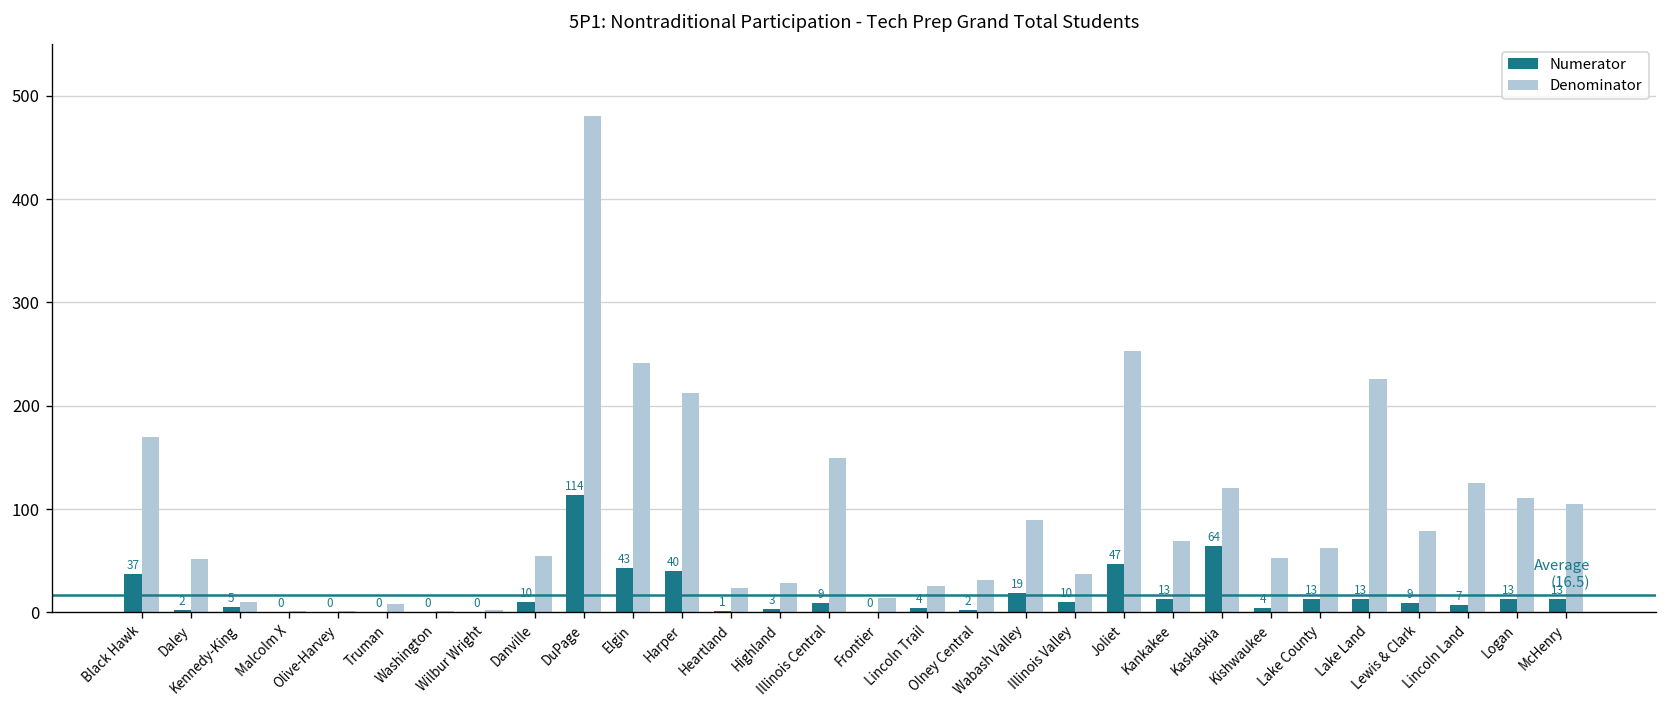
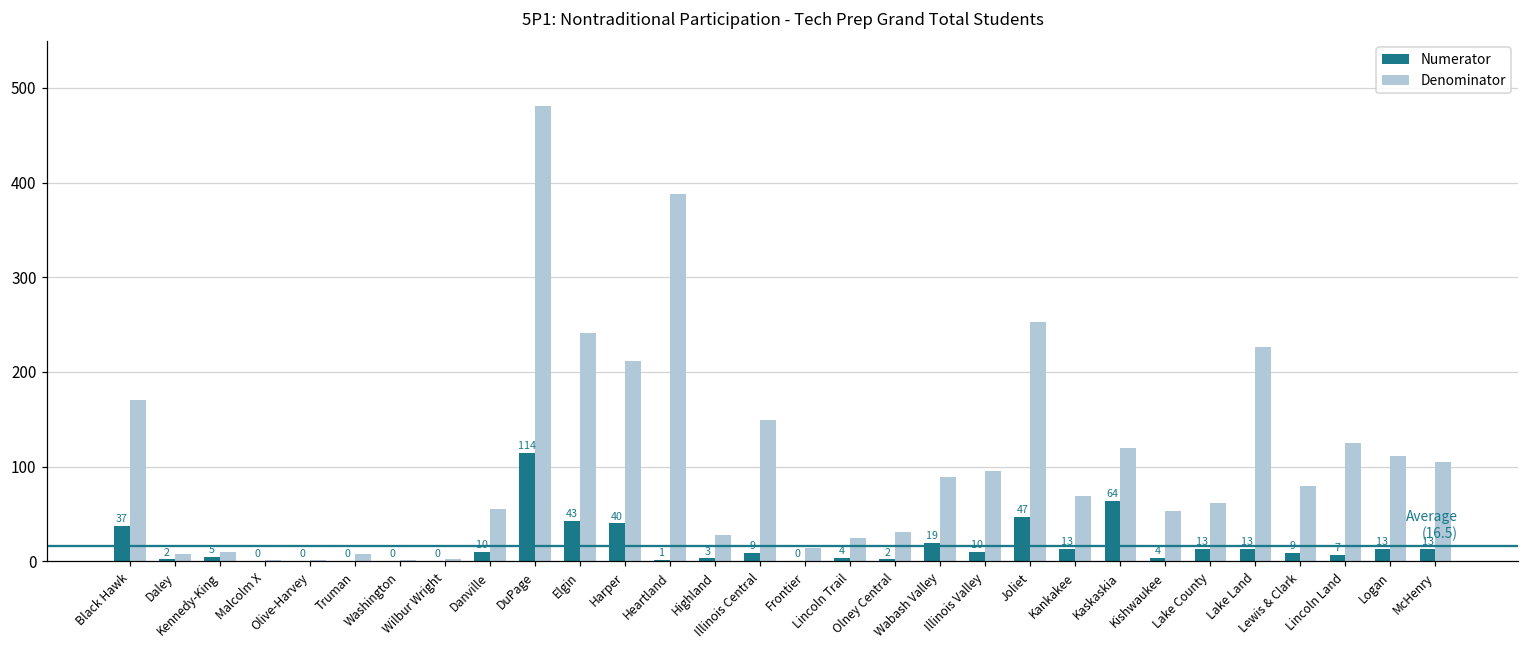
Denominator, Daley: 50 -> 10
Denominator, Heartland: 20 -> 390
Denominator, Illinois Valley: 40 -> 100
